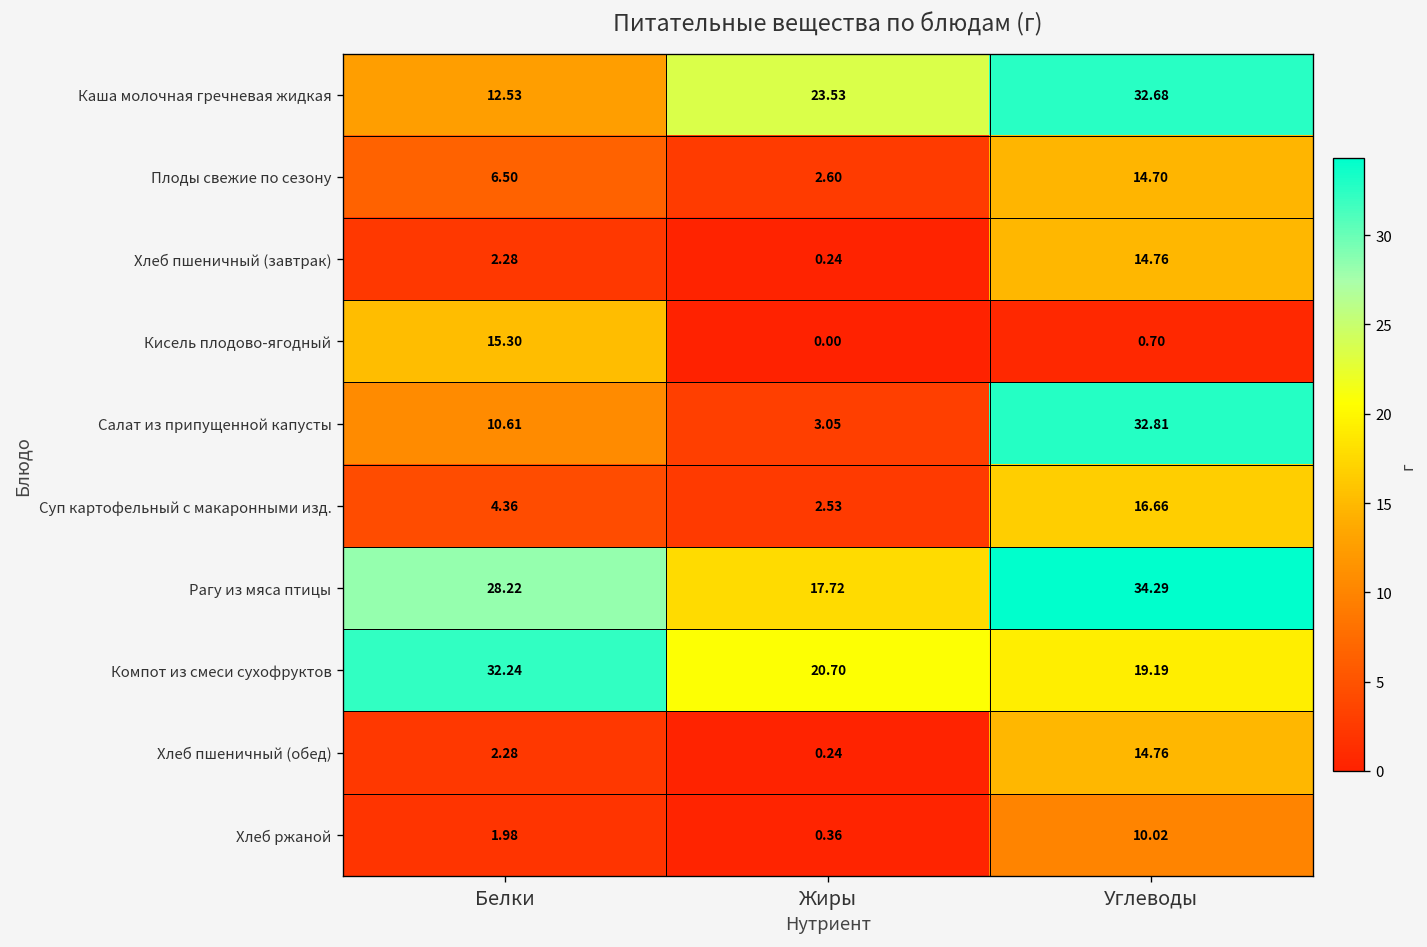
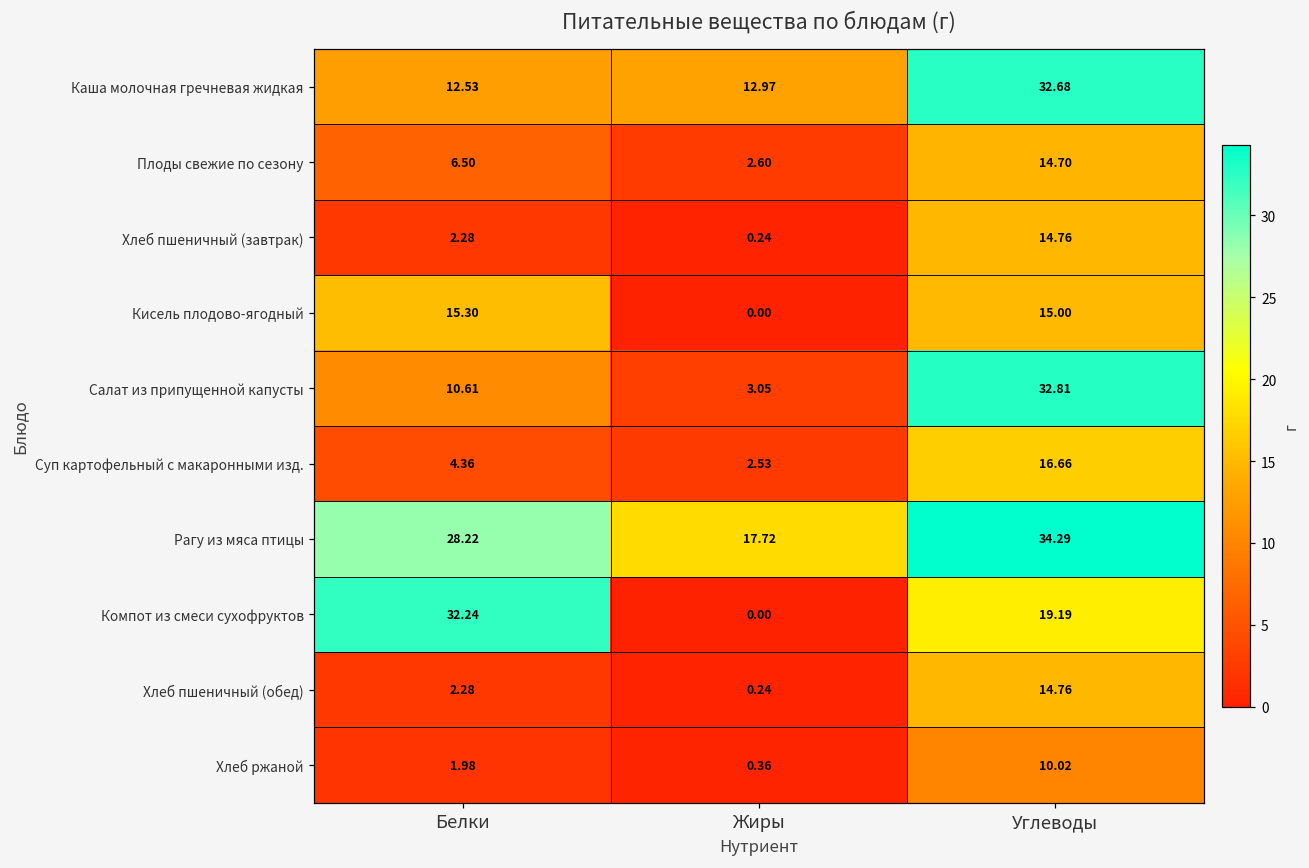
Каша молочная гречневая жидкая, Жиры: 23.53 -> 12.97
Кисель плодово-ягодный, Углеводы: 0.70 -> 15.00
Компот из смеси сухофруктов, Жиры: 20.70 -> 0.00
